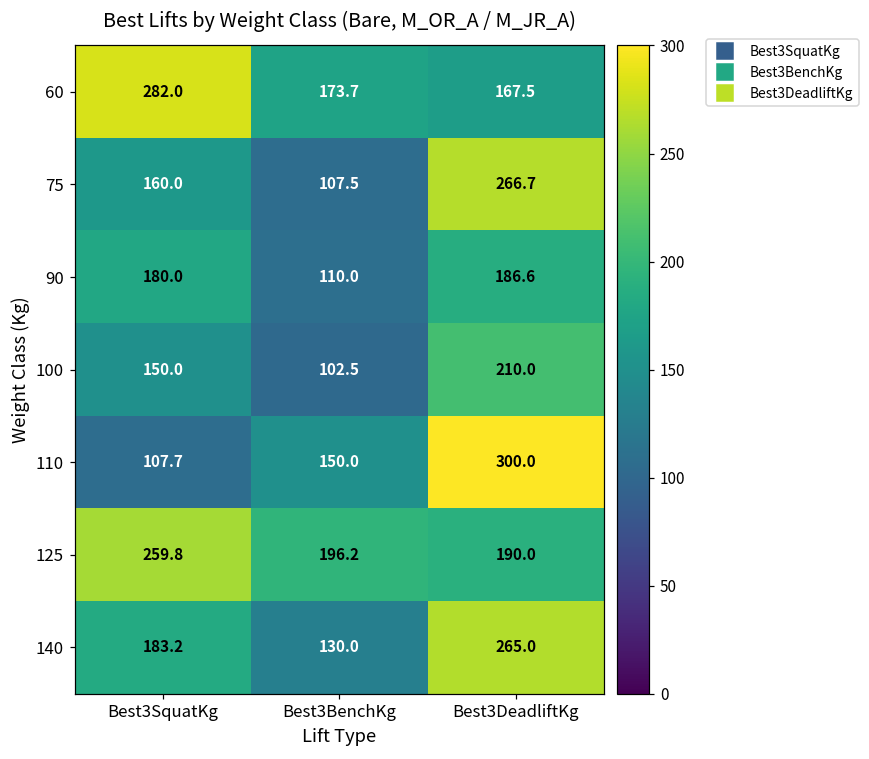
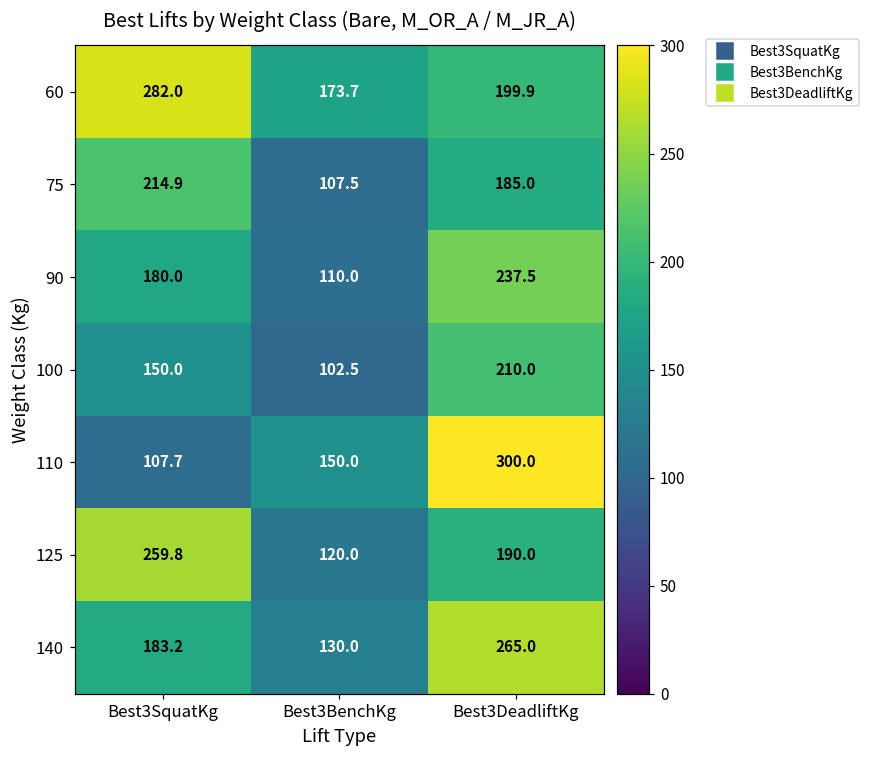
60, Best3DeadliftKg: 167.5 -> 199.9
75, Best3SquatKg: 160.0 -> 214.9
75, Best3DeadliftKg: 266.7 -> 185.0
90, Best3DeadliftKg: 186.6 -> 237.5
125, Best3BenchKg: 196.2 -> 120.0
